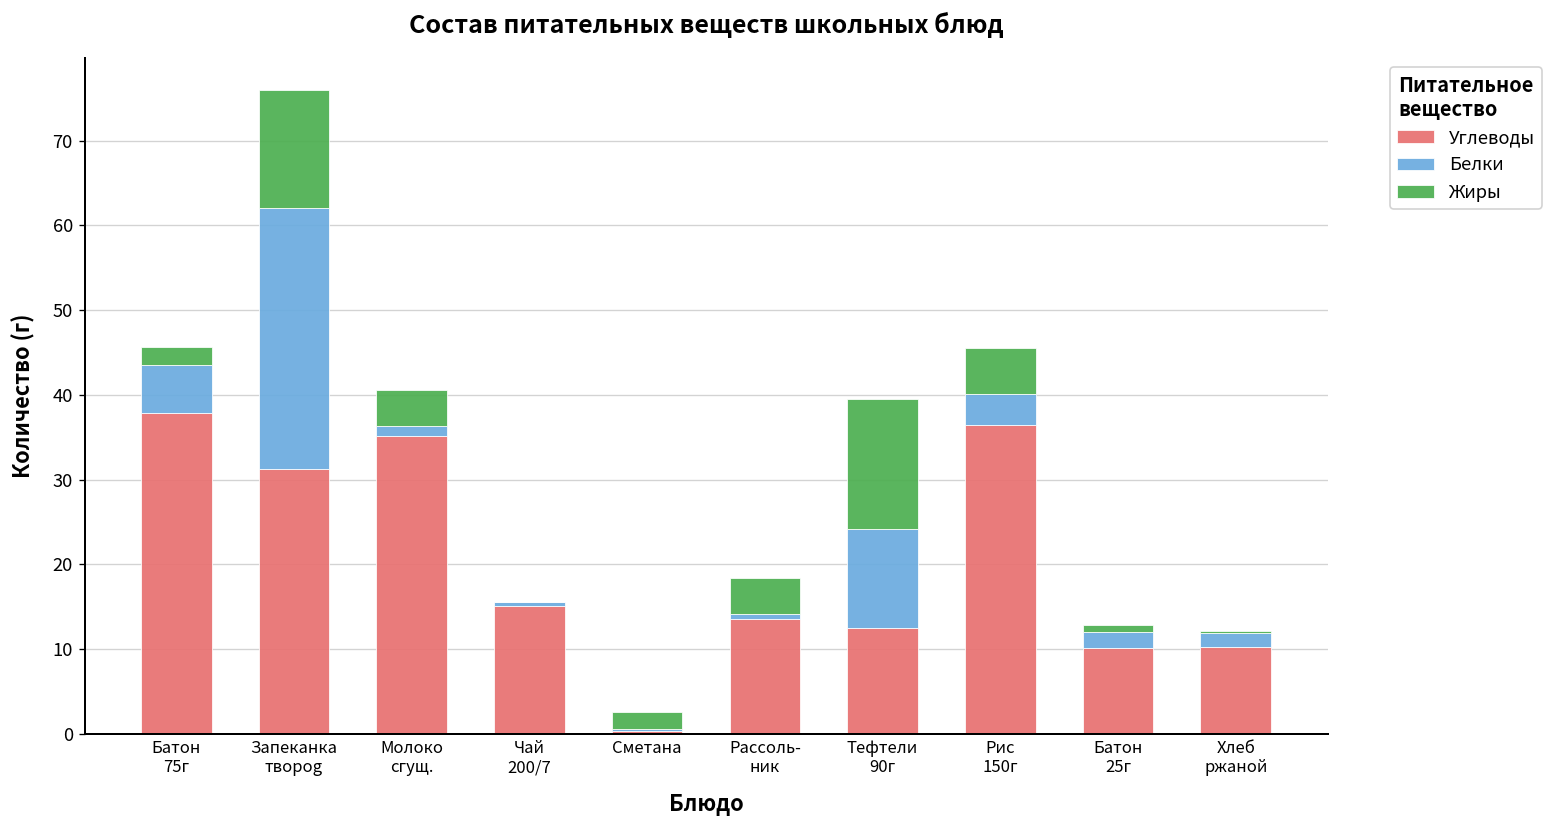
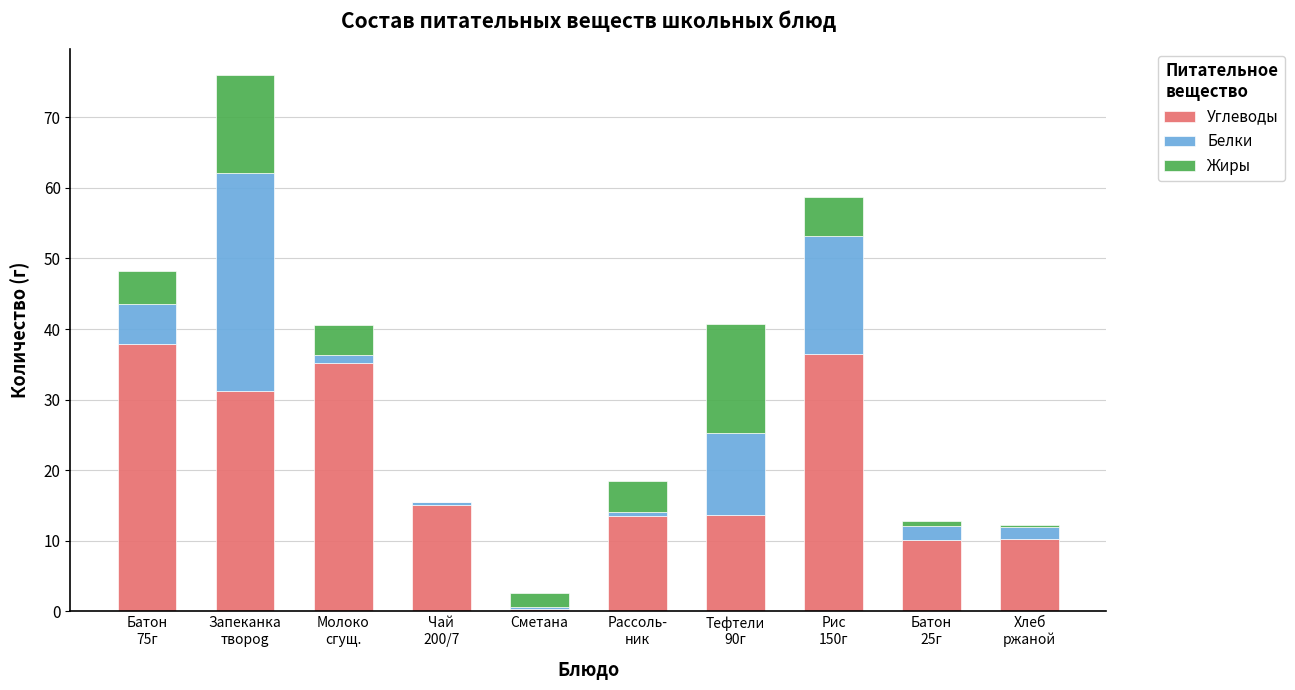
Жиры, Батон 75г: 2 -> 5
Углеводы, Тефтели 90г: 13 -> 14
Белки, Рис 150г: 4 -> 17
